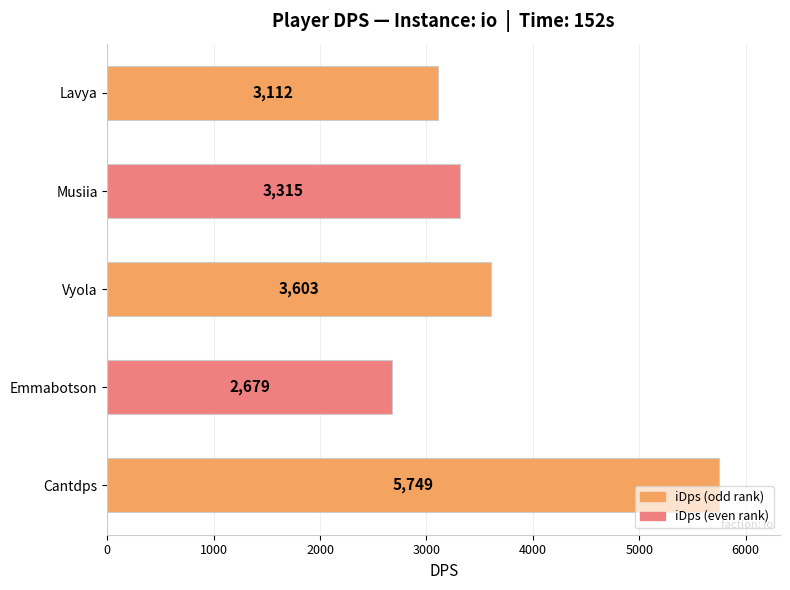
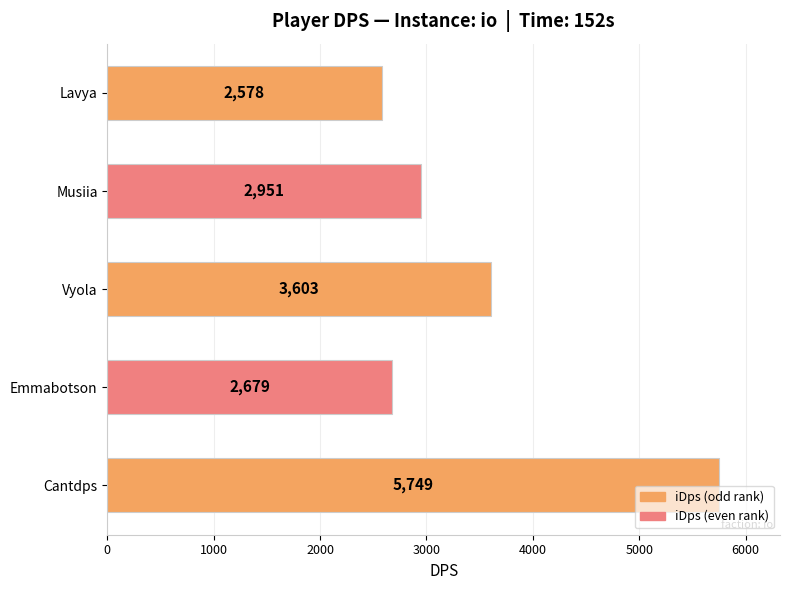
Lavya: 3,112 -> 2,578
Musiia: 3,315 -> 2,951
